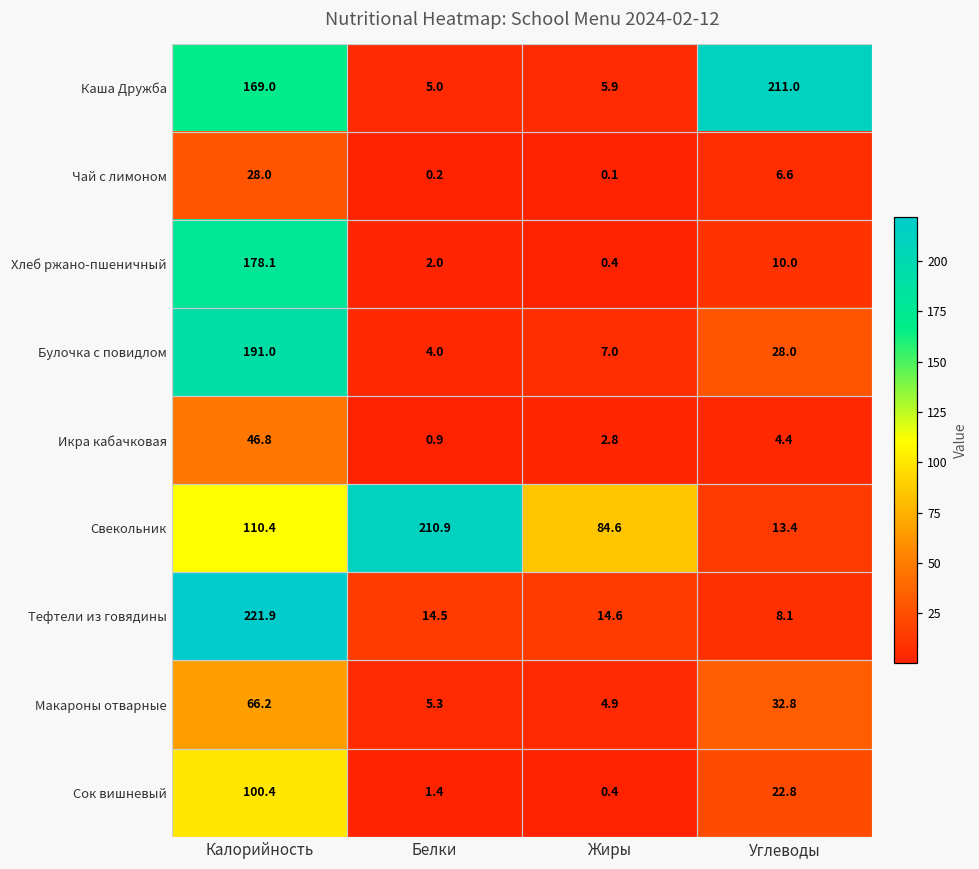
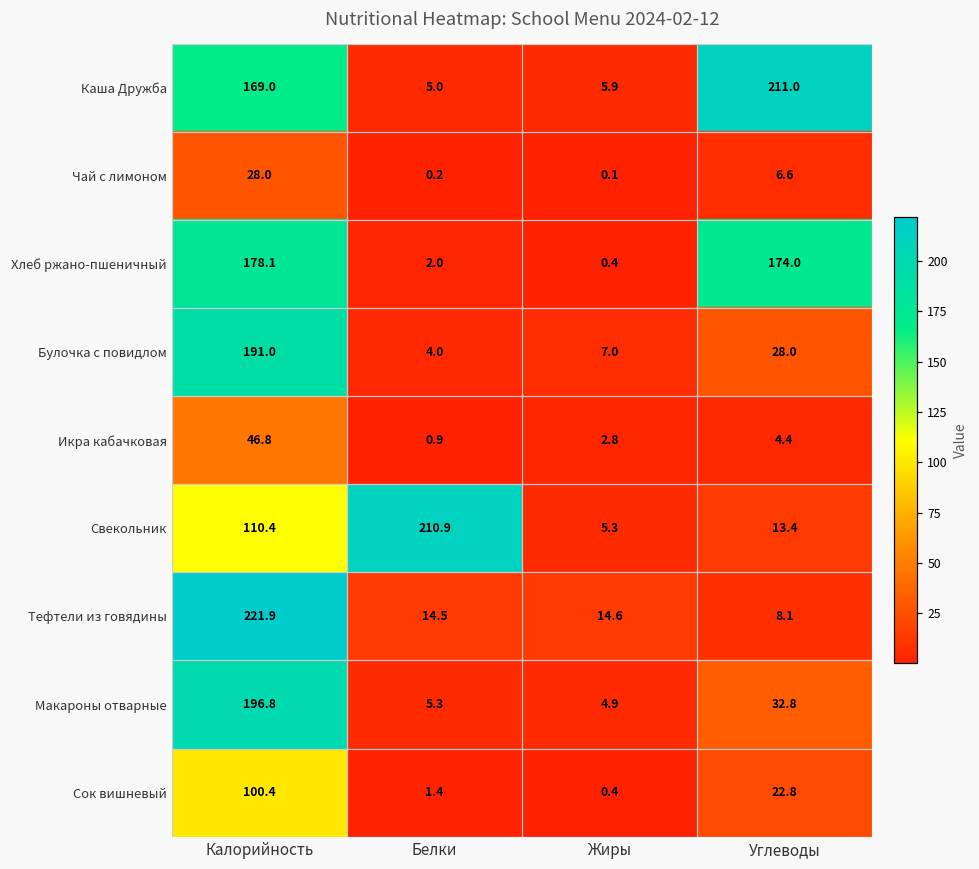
Хлеб ржано-пшеничный, Углеводы: 10.0 -> 174.0
Свекольник, Жиры: 84.6 -> 5.3
Макароны отварные, Калорийность: 66.2 -> 196.8
